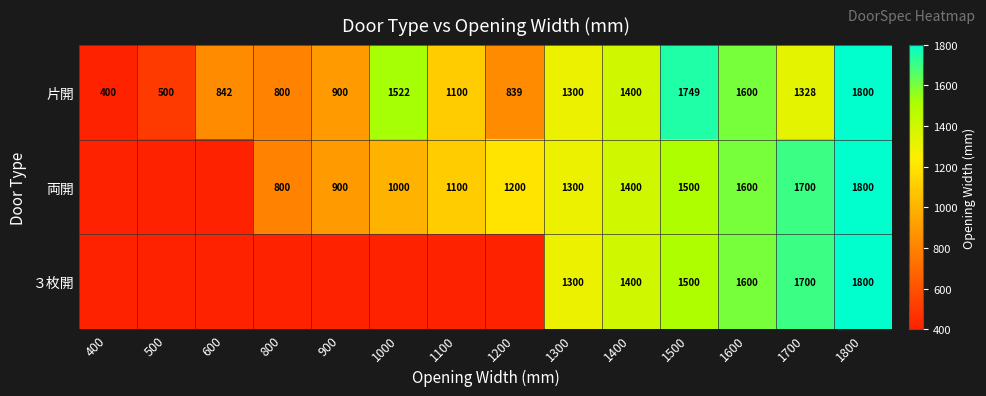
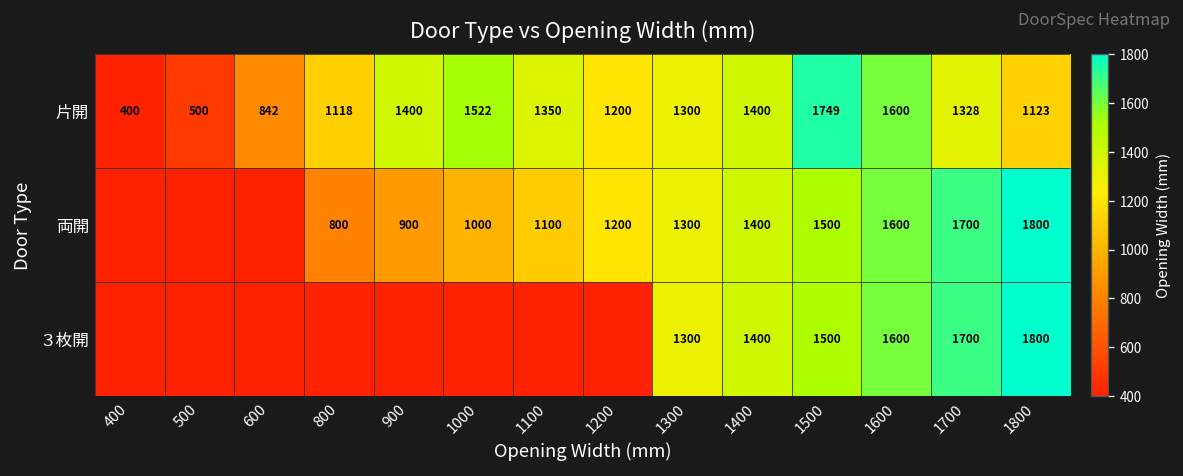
片開, 800: 800 -> 1118
片開, 900: 900 -> 1400
片開, 1100: 1100 -> 1350
片開, 1200: 839 -> 1200
片開, 1800: 1800 -> 1123
